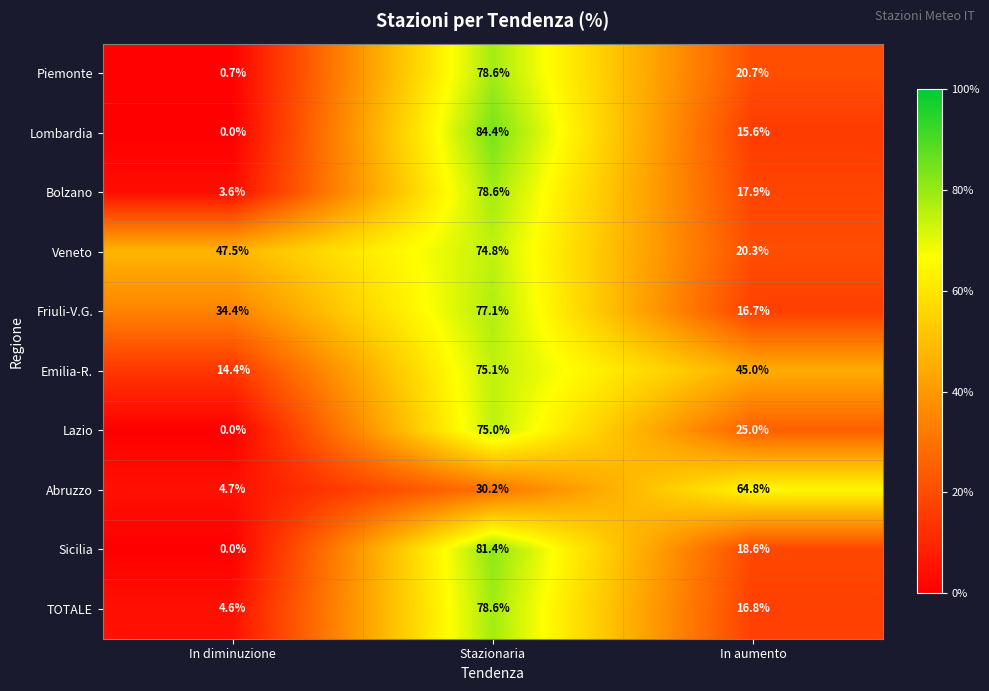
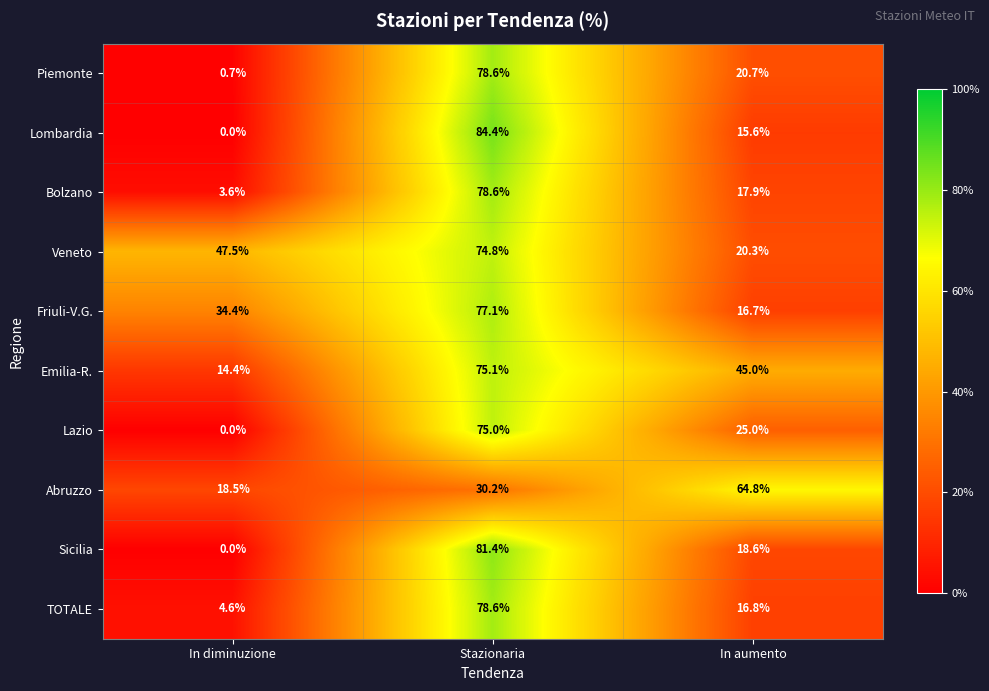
Abruzzo, In diminuzione: 4.7% -> 18.5%
